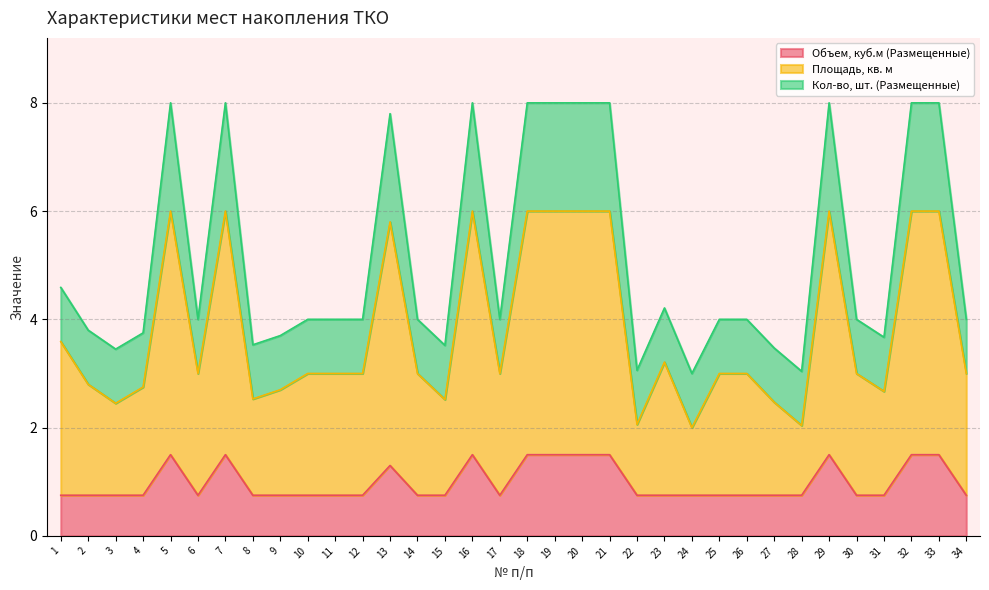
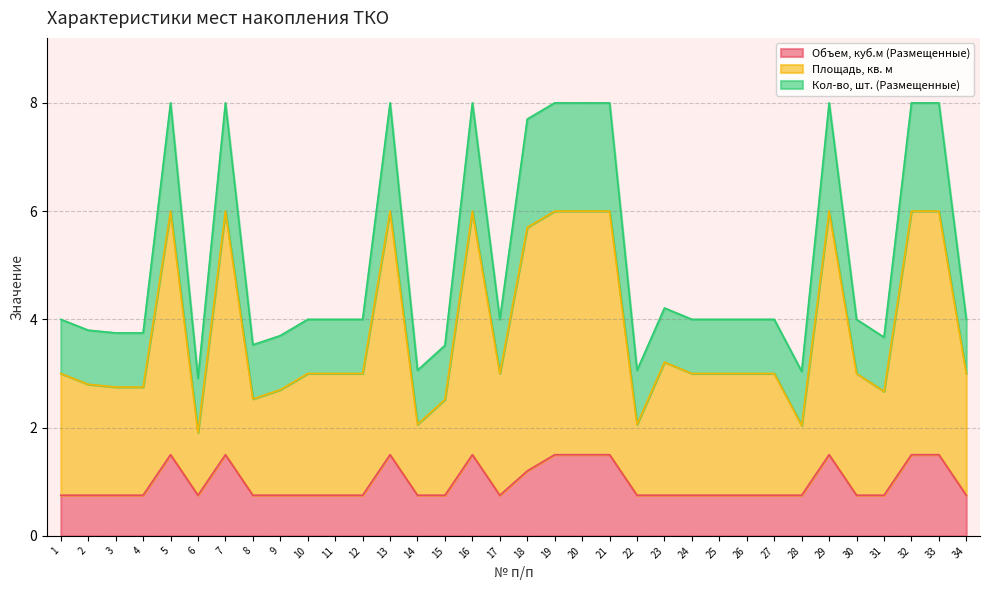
Площадь, кв. м, 1: 2.8 -> 2.3
Площадь, кв. м, 3: 1.7 -> 2.0
Площадь, кв. м, 6: 2.3 -> 1.2
Объем, куб.м (Размещенные), 13: 1.3 -> 1.5
Площадь, кв. м, 14: 2.3 -> 1.3
Объем, куб.м (Размещенные), 18: 1.5 -> 1.2
Площадь, кв. м, 24: 1.3 -> 2.3
Площадь, кв. м, 27: 1.7 -> 2.3
